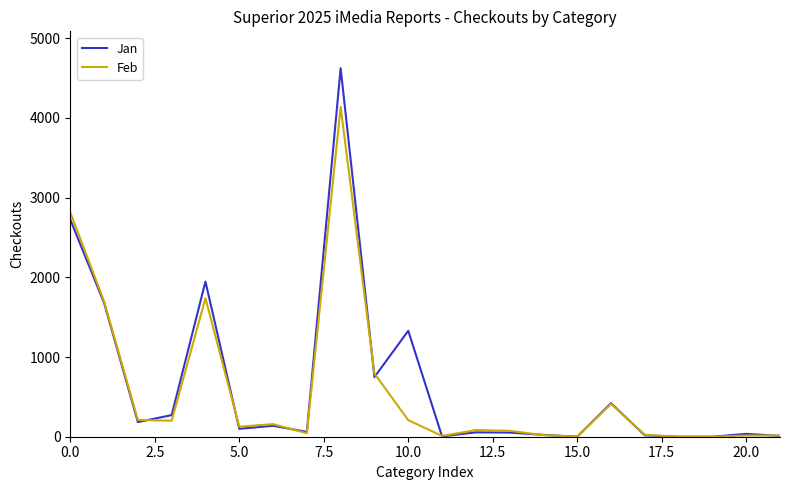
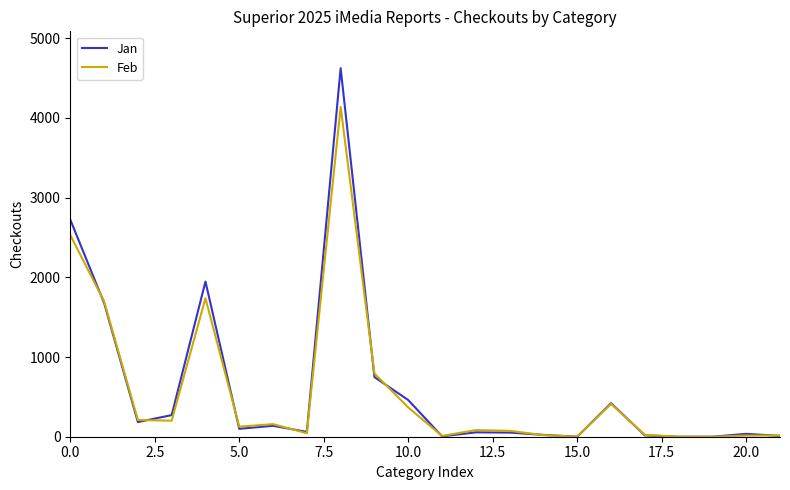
Feb, 0.0: 2800 -> 2500
Jan, 10.0: 1300 -> 500
Feb, 10.0: 200 -> 400
